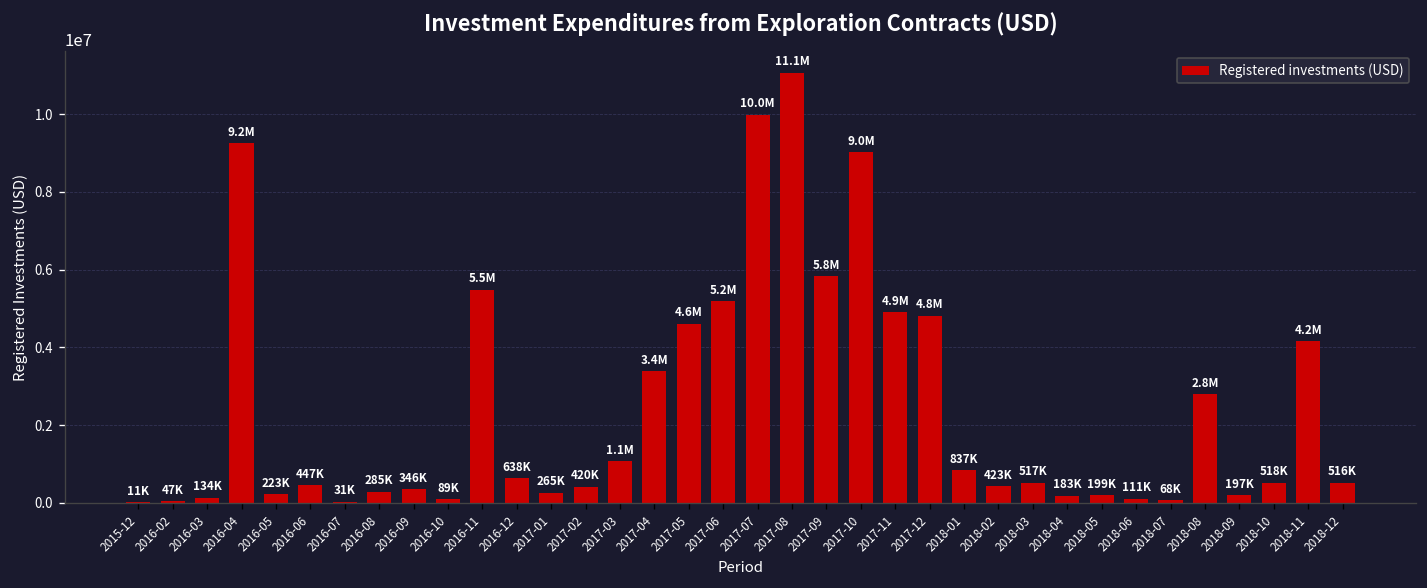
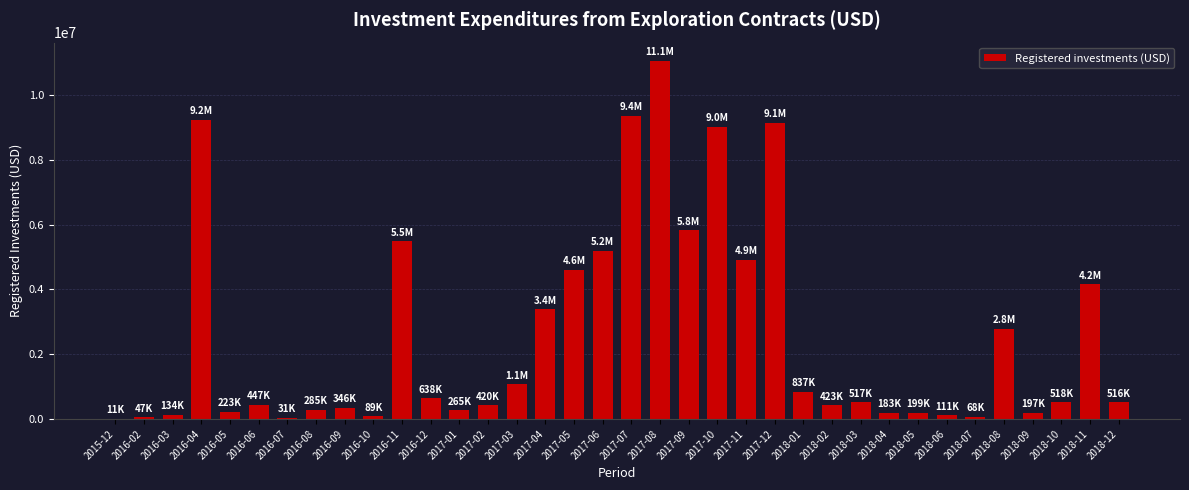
2017-07: 10.0M -> 9.4M
2017-12: 4.8M -> 9.1M
